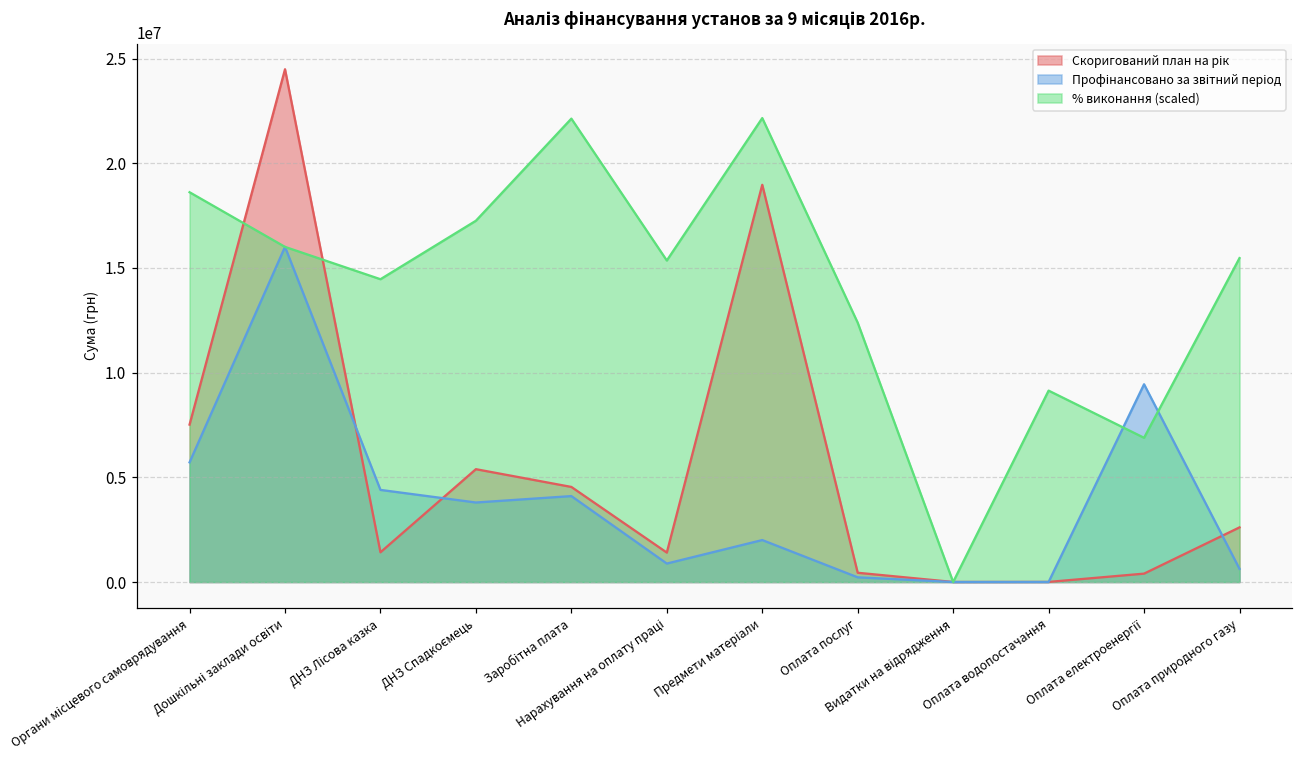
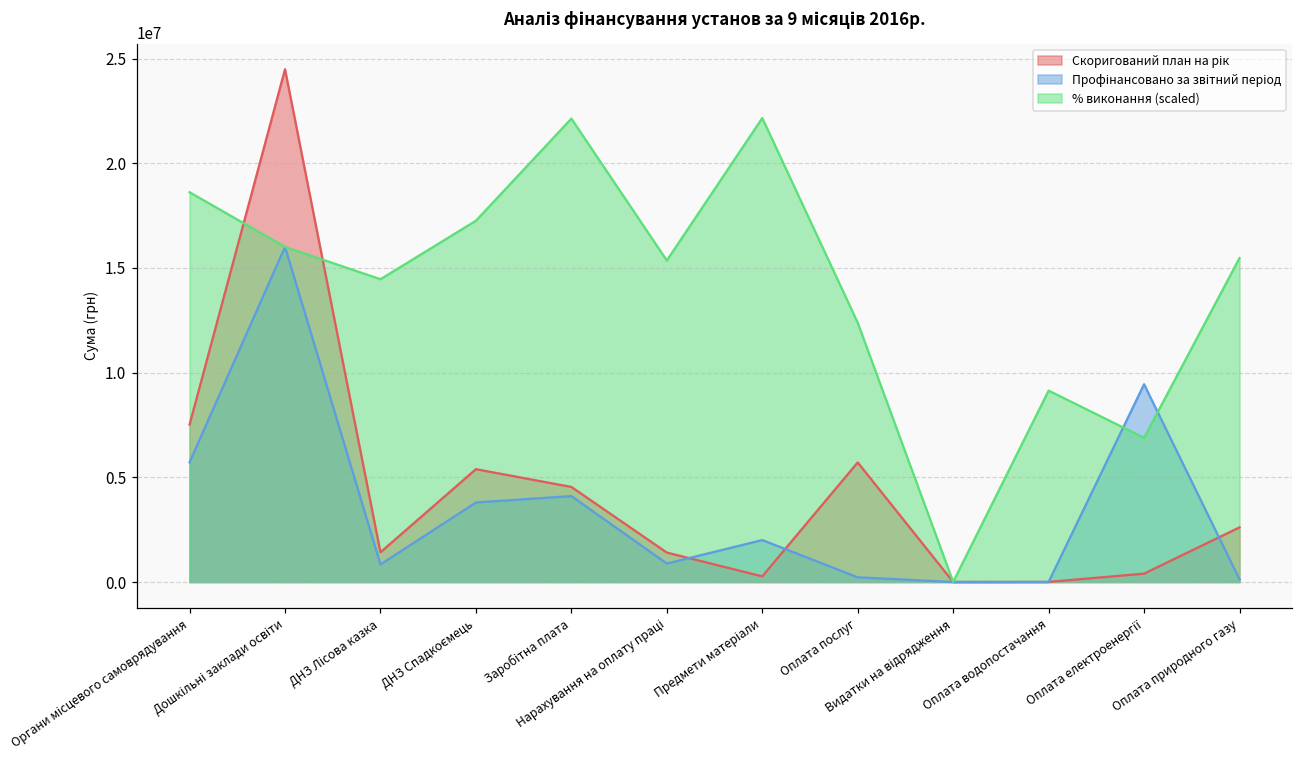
Профінансовано за звітний період, ДНЗ Лісова казка: 4400000 -> 800000
Скоригований план на рік, Предмети матеріали: 19000000 -> 300000
Скоригований план на рік, Оплата послуг: 400000 -> 5700000
Профінансовано за звітний період, Оплата природного газу: 600000 -> 100000
